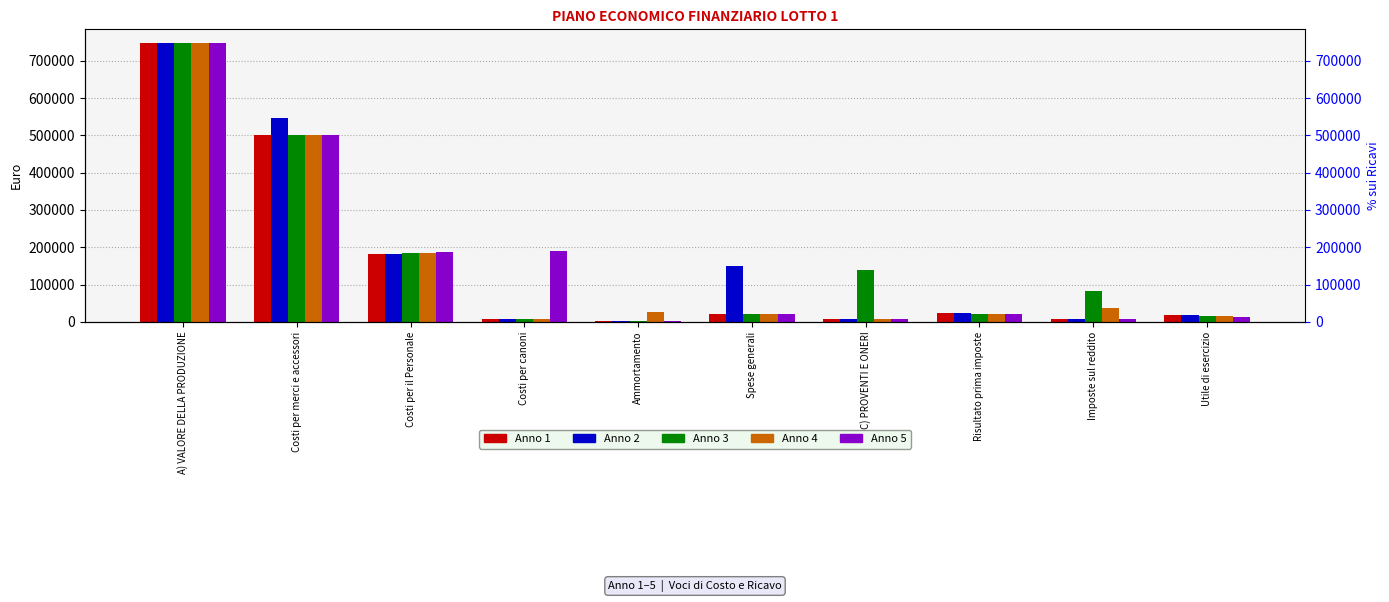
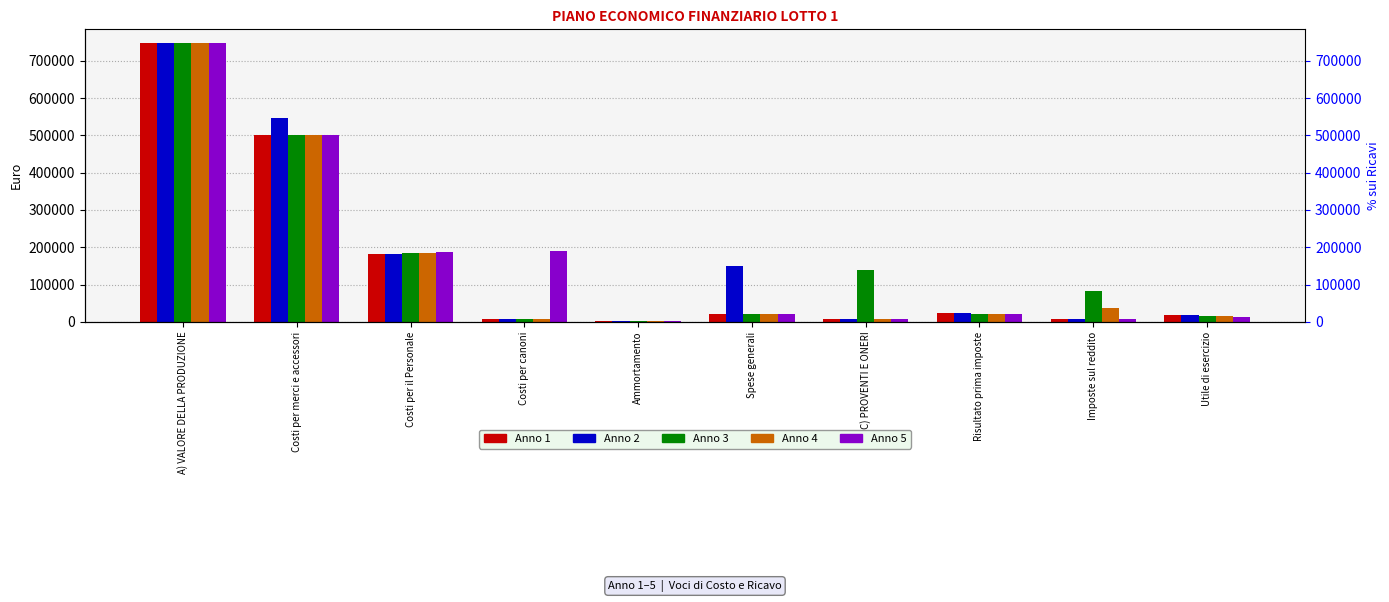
Anno 4, Ammortamento: 30000 -> 0
